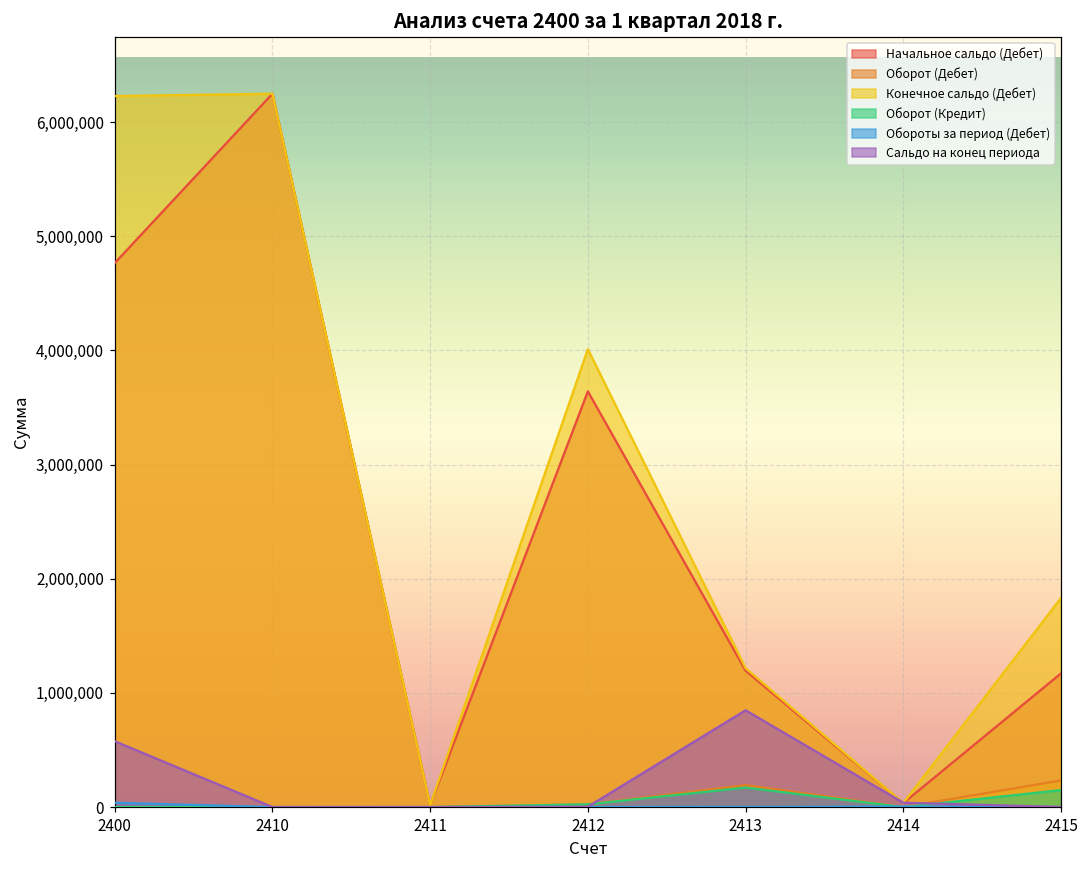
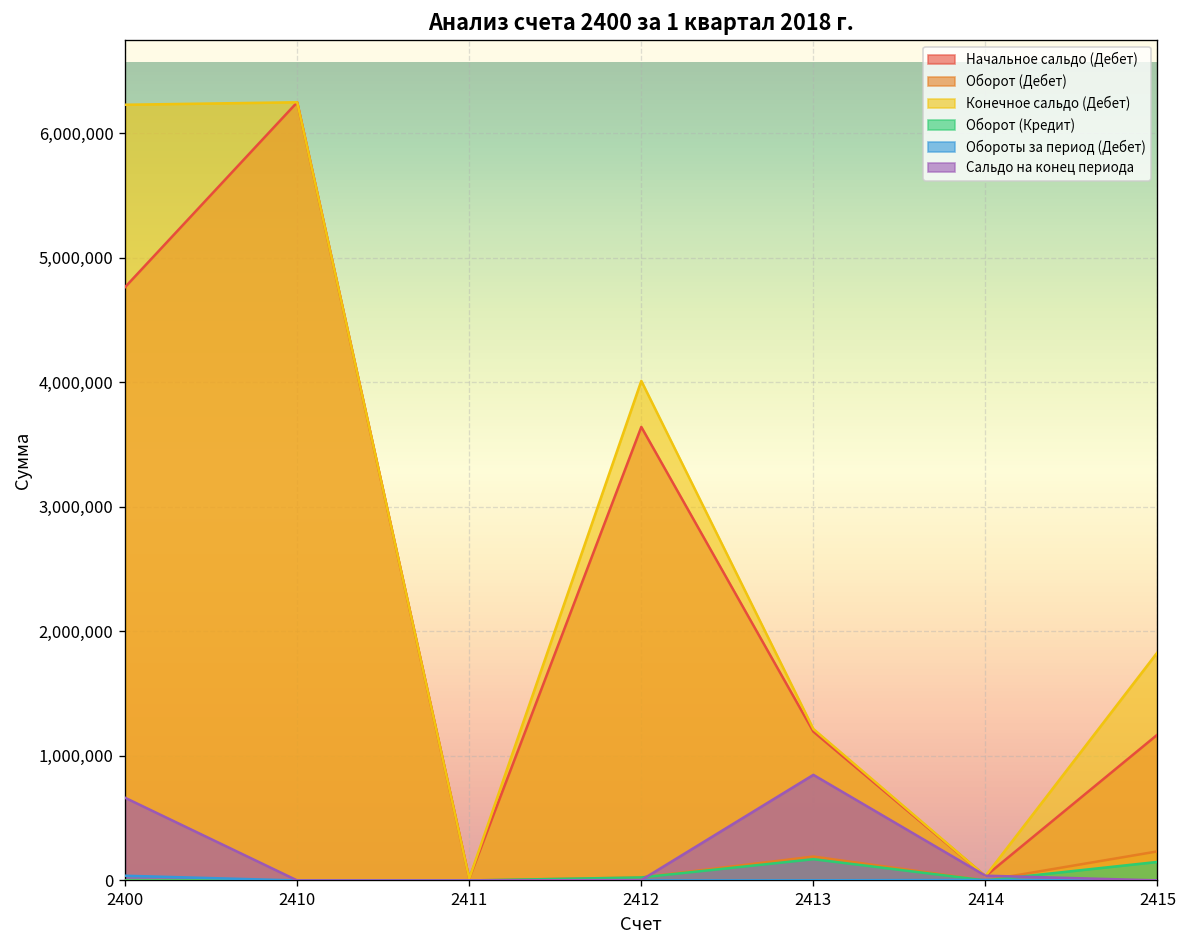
Сальдо на конец периода, 2400: 580,000 -> 660,000
